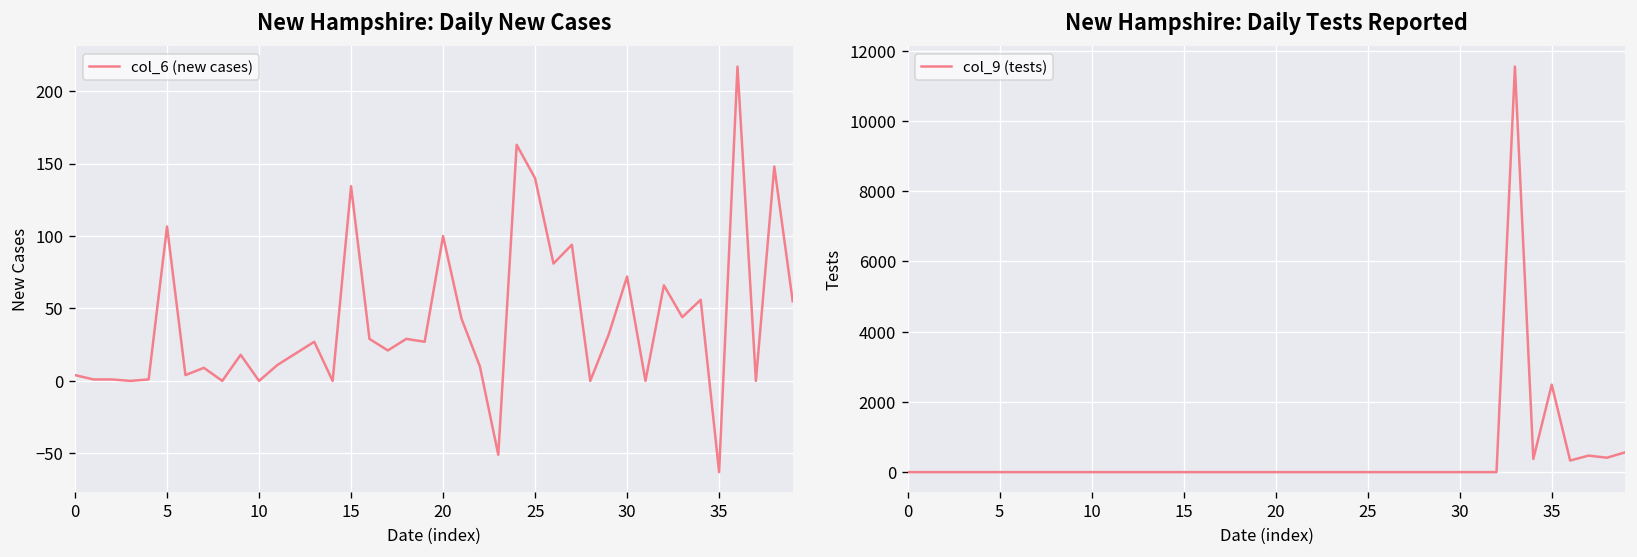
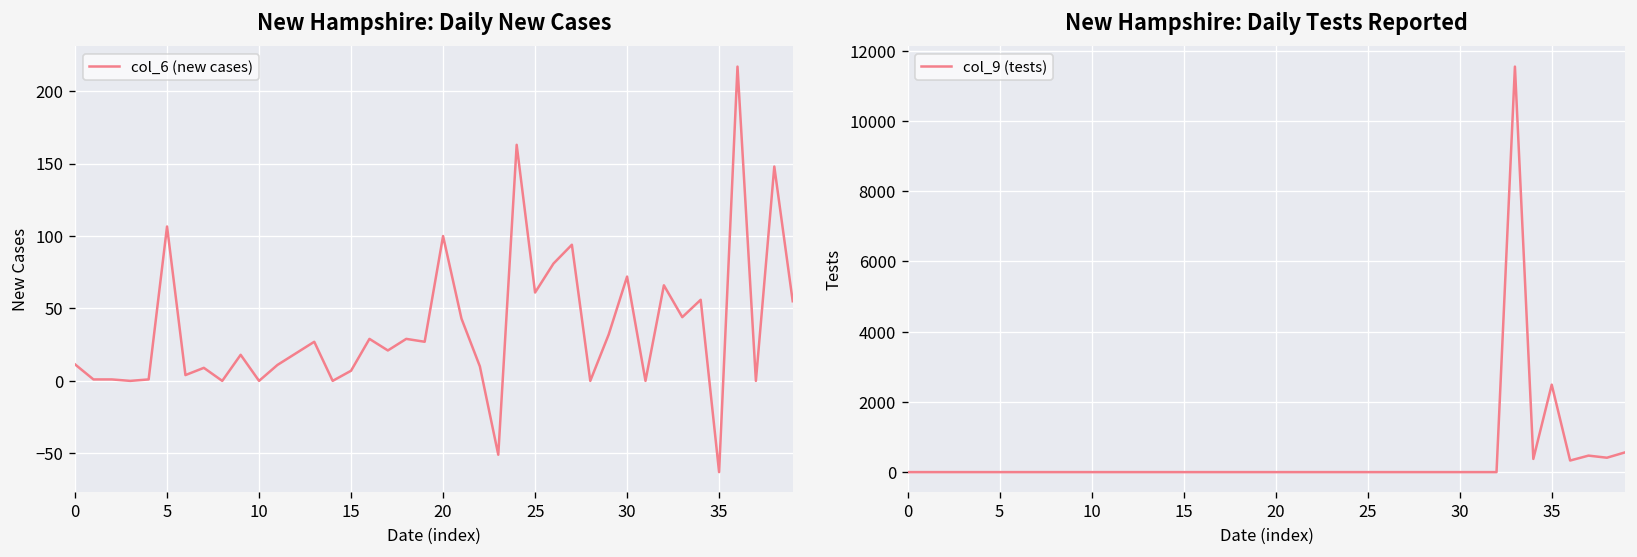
New Hampshire: Daily New Cases, 0: 4 -> 11
New Hampshire: Daily New Cases, 15: 134 -> 7
New Hampshire: Daily New Cases, 25: 140 -> 61
